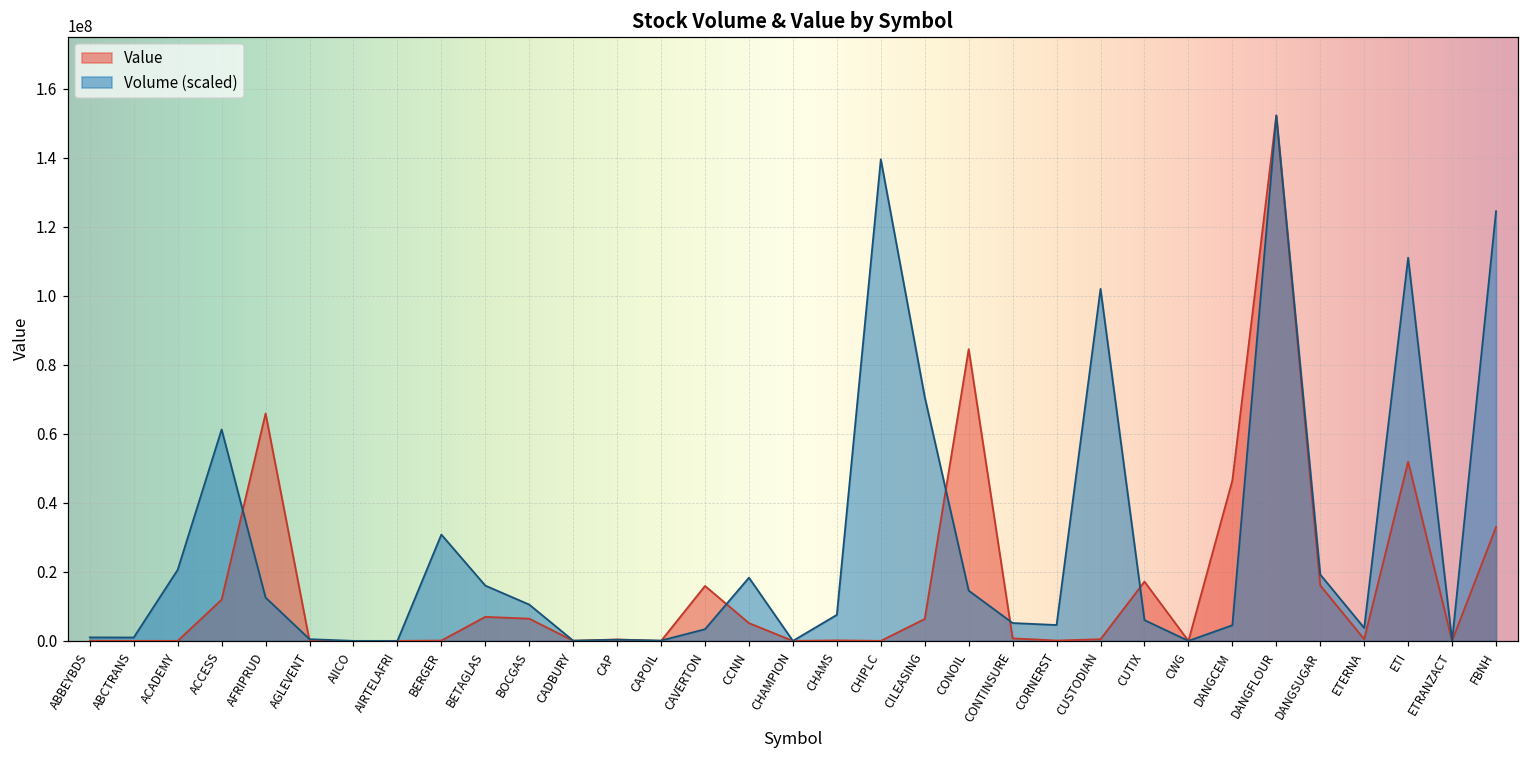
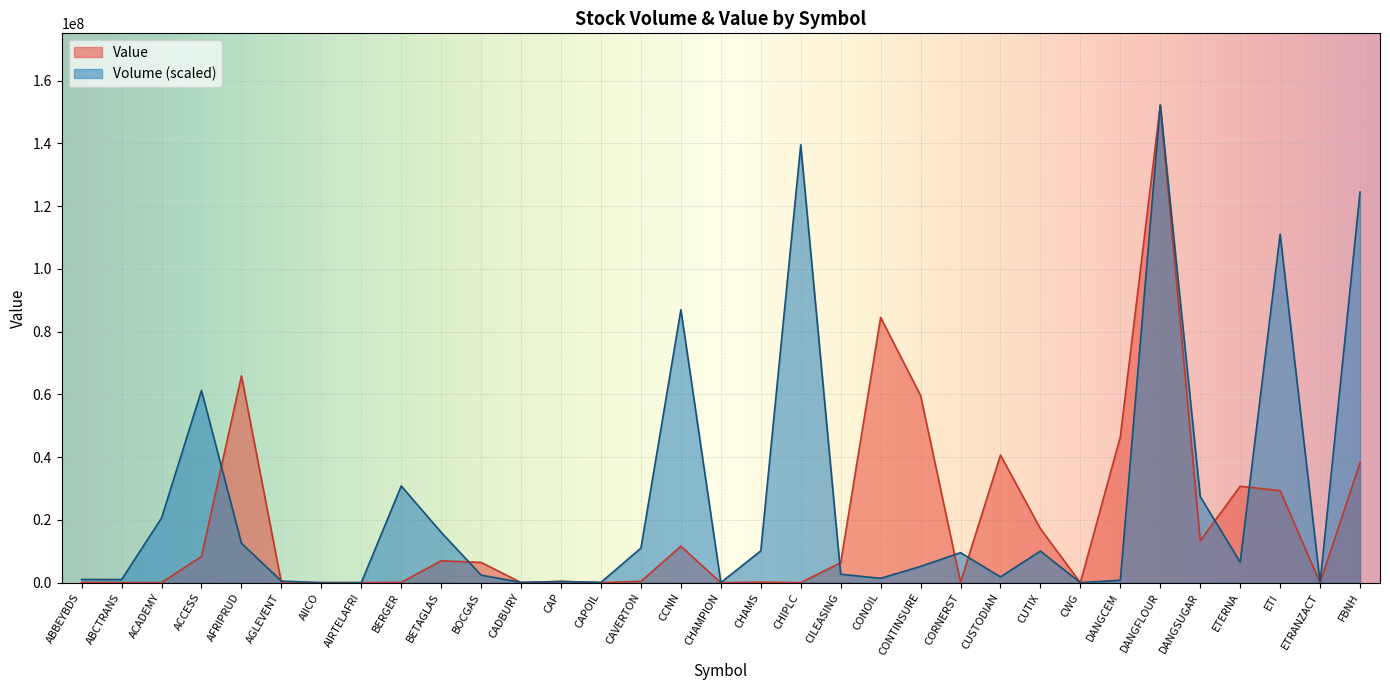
Value, ACCESS: 12000000 -> 8000000
Volume (scaled), BOCGAS: 11000000 -> 2000000
Value, CAVERTON: 16000000 -> 0
Volume (scaled), CAVERTON: 3000000 -> 11000000
Value, CCNN: 5000000 -> 12000000
Volume (scaled), CCNN: 18000000 -> 87000000
Volume (scaled), CHAMS: 8000000 -> 10000000
Volume (scaled), CILEASING: 71000000 -> 3000000
Volume (scaled), CONOIL: 15000000 -> 1000000
Value, CONTINSURE: 1000000 -> 60000000
Volume (scaled), CORNERST: 5000000 -> 10000000
Value, CUSTODIAN: 0 -> 41000000
Volume (scaled), CUSTODIAN: 102000000 -> 2000000
Volume (scaled), CUTIX: 6000000 -> 10000000
Volume (scaled), DANGCEM: 5000000 -> 1000000
Value, DANGSUGAR: 16000000 -> 13000000
Volume (scaled), DANGSUGAR: 19000000 -> 27000000
Value, ETERNA: 1000000 -> 31000000
Volume (scaled), ETERNA: 4000000 -> 7000000
Value, ETI: 52000000 -> 29000000
Value, FBNH: 33000000 -> 38000000
